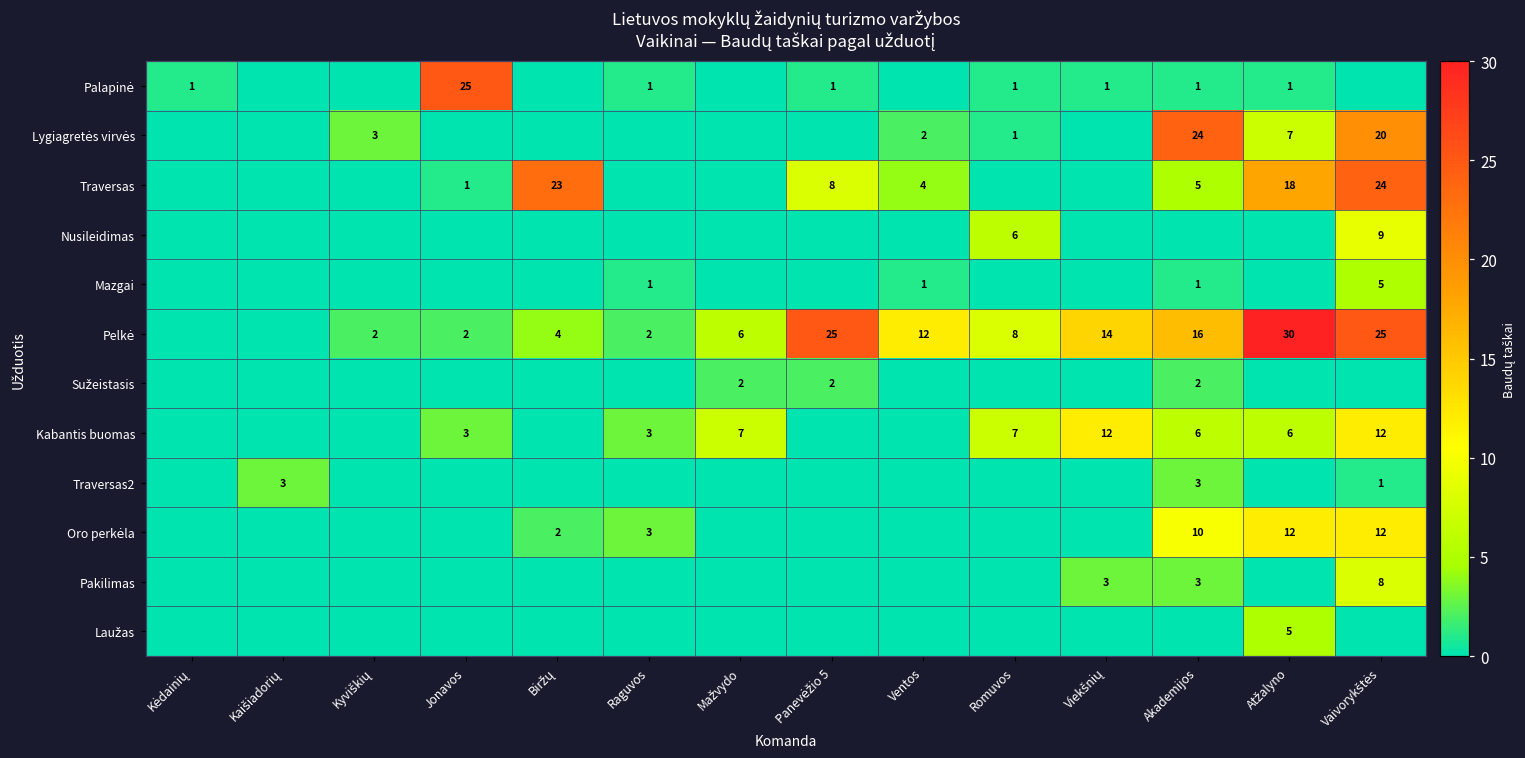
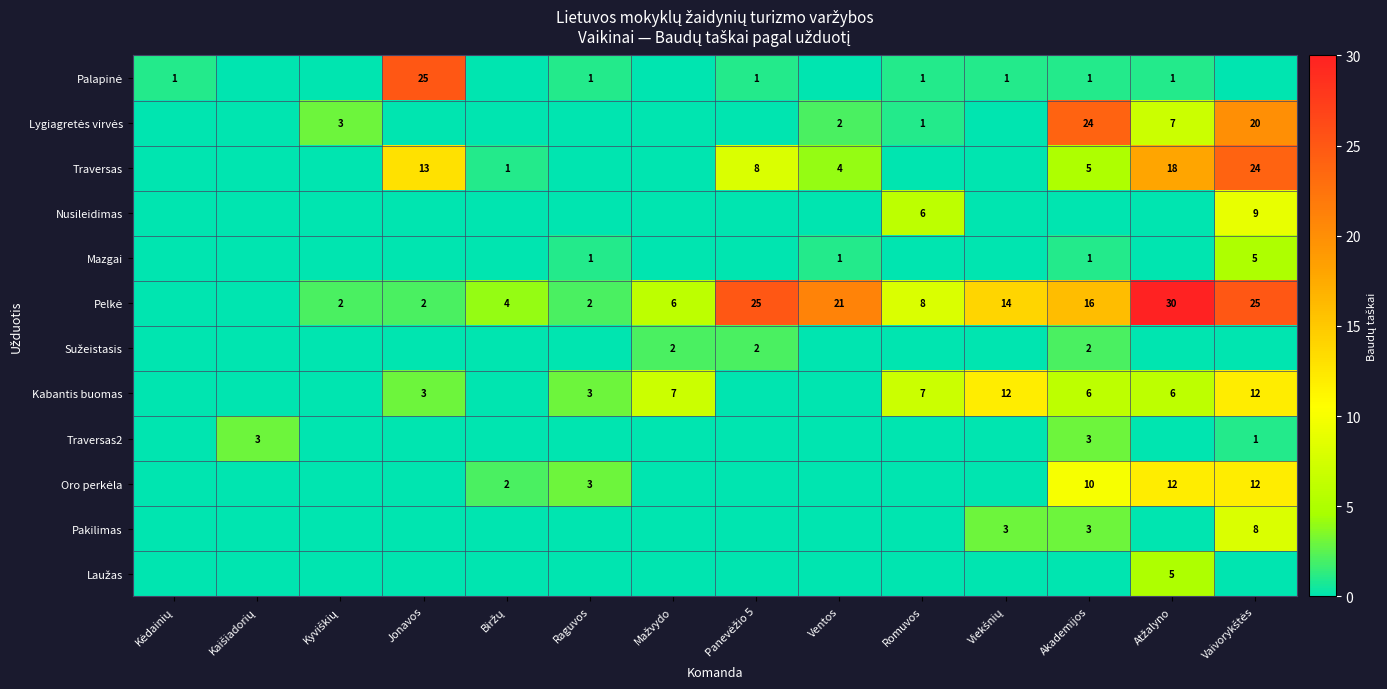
Traversas, Jonavos: 1 -> 13
Traversas, Biržų: 23 -> 1
Pelkė, Ventos: 12 -> 21
